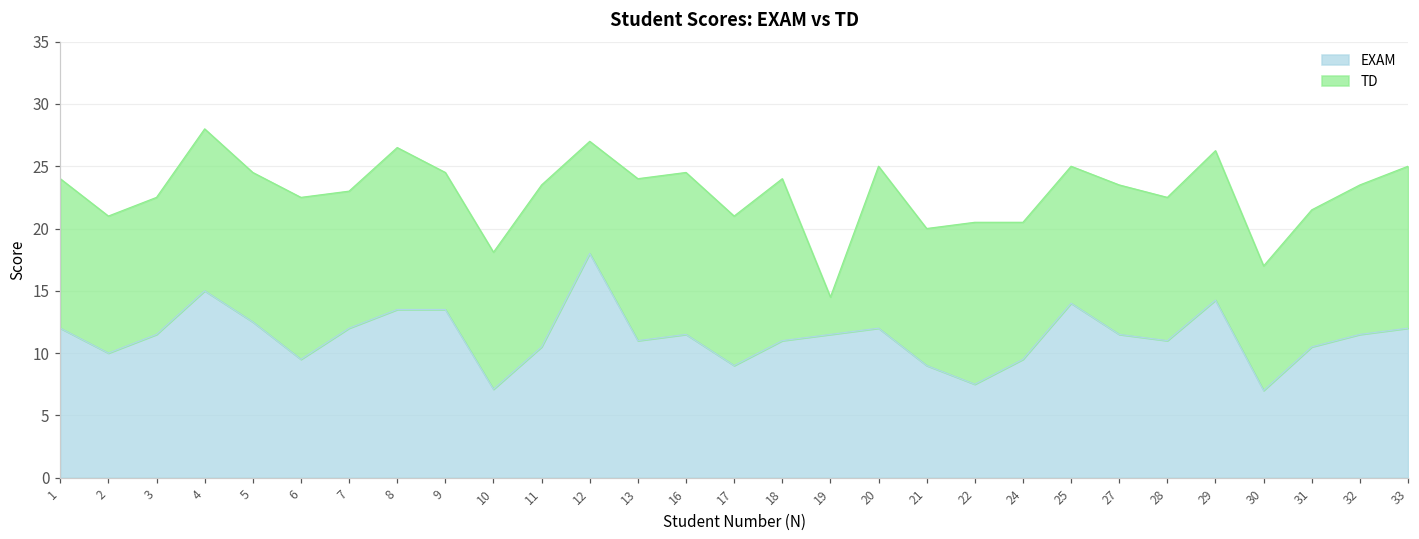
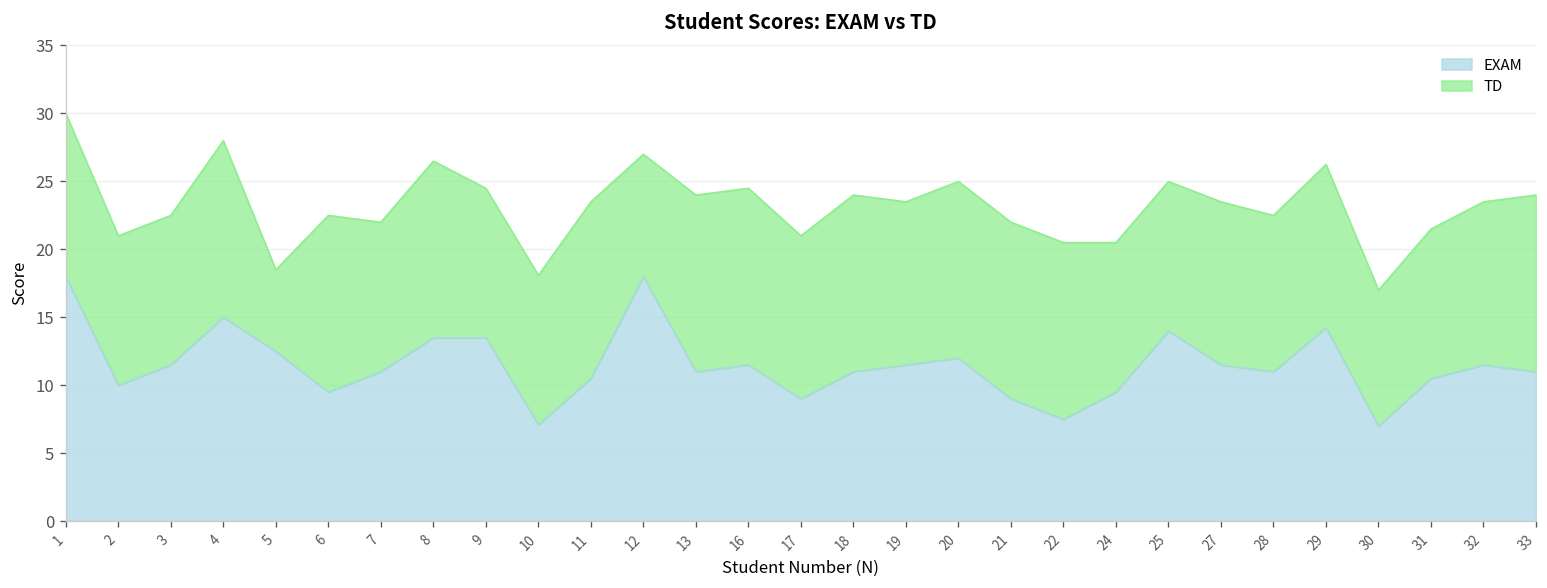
EXAM, 1: 12 -> 18
TD, 5: 12 -> 6
EXAM, 7: 12 -> 11
TD, 19: 3 -> 12
TD, 21: 11 -> 13
EXAM, 33: 12 -> 11
